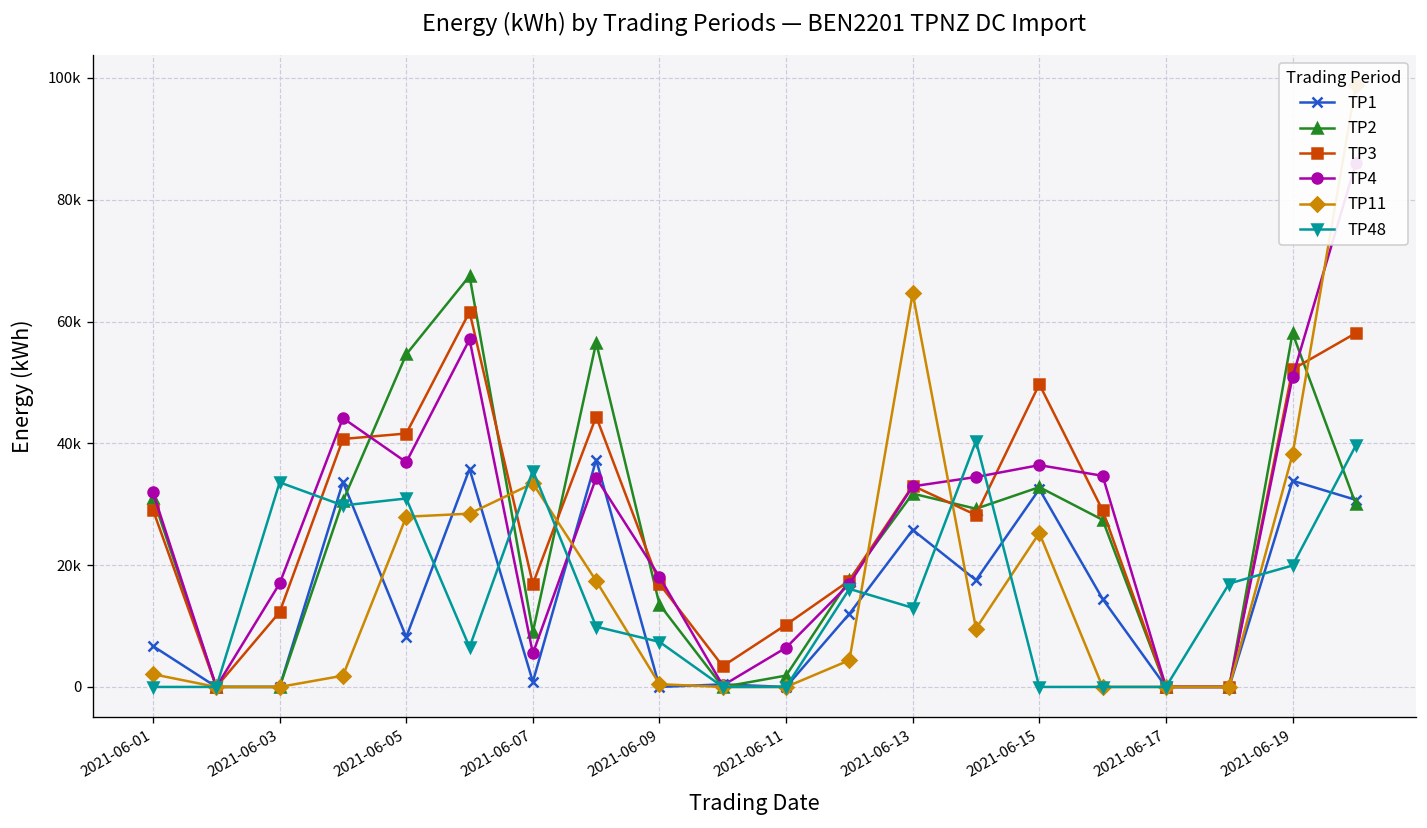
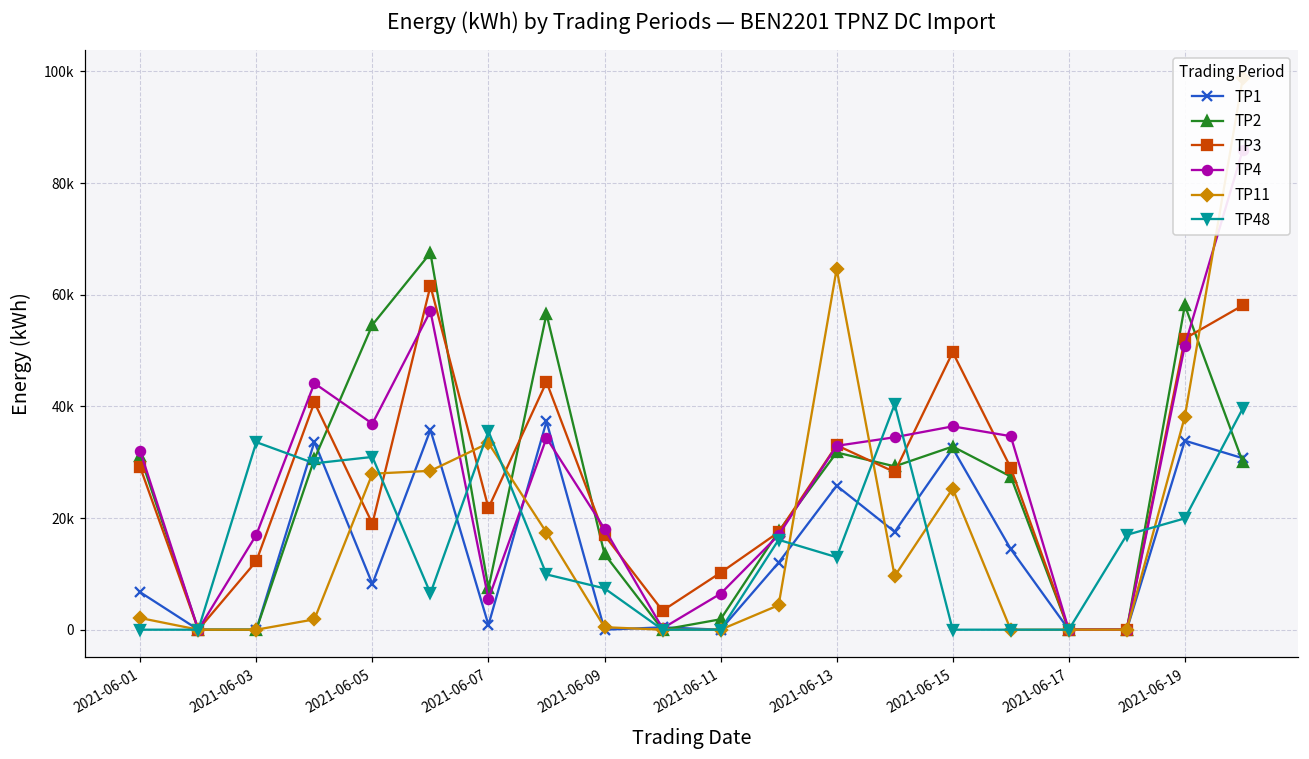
TP3, 2021-06-05: 42000 -> 19000
TP2, 2021-06-07: 9000 -> 7000
TP3, 2021-06-07: 17000 -> 22000
